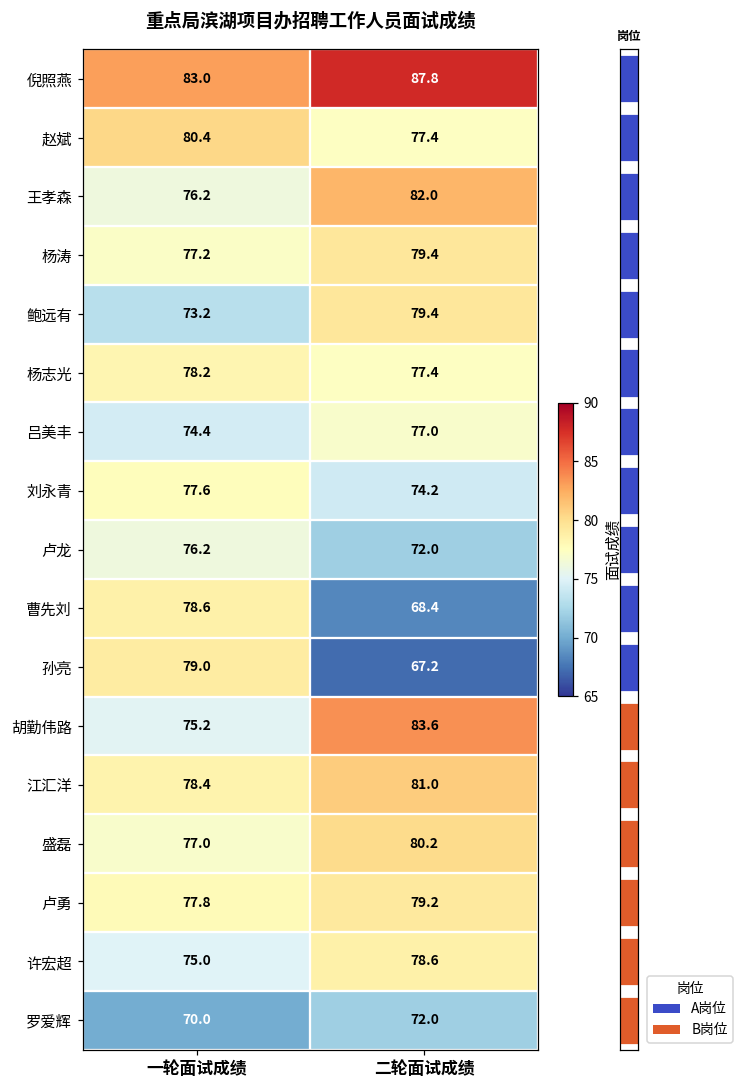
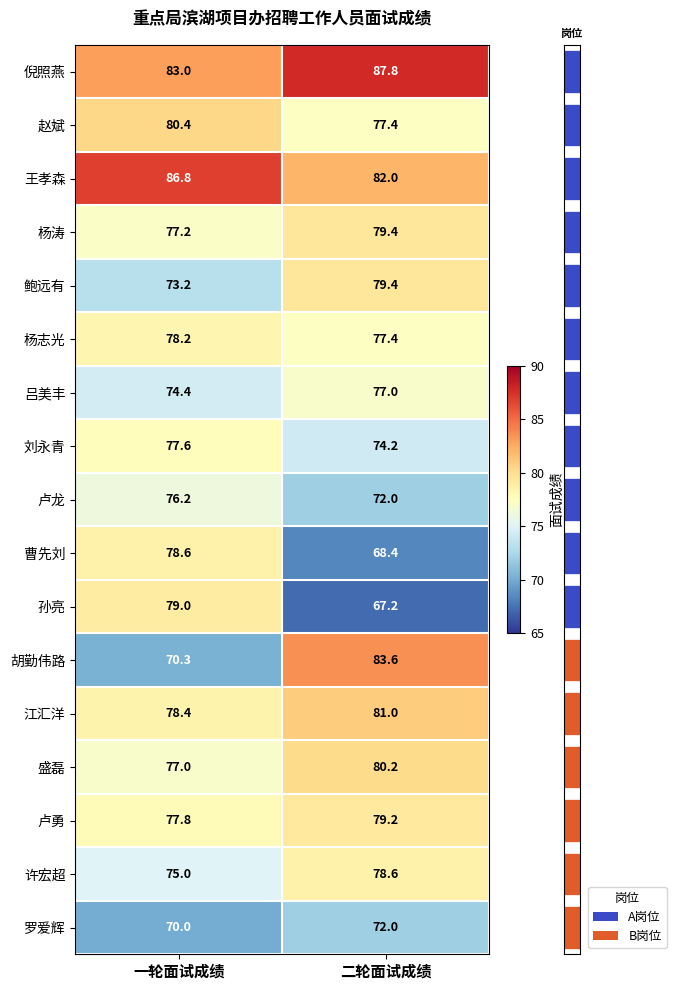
王孝森, 一轮面试成绩: 76.2 -> 86.8
胡勤伟路, 一轮面试成绩: 75.2 -> 70.3
